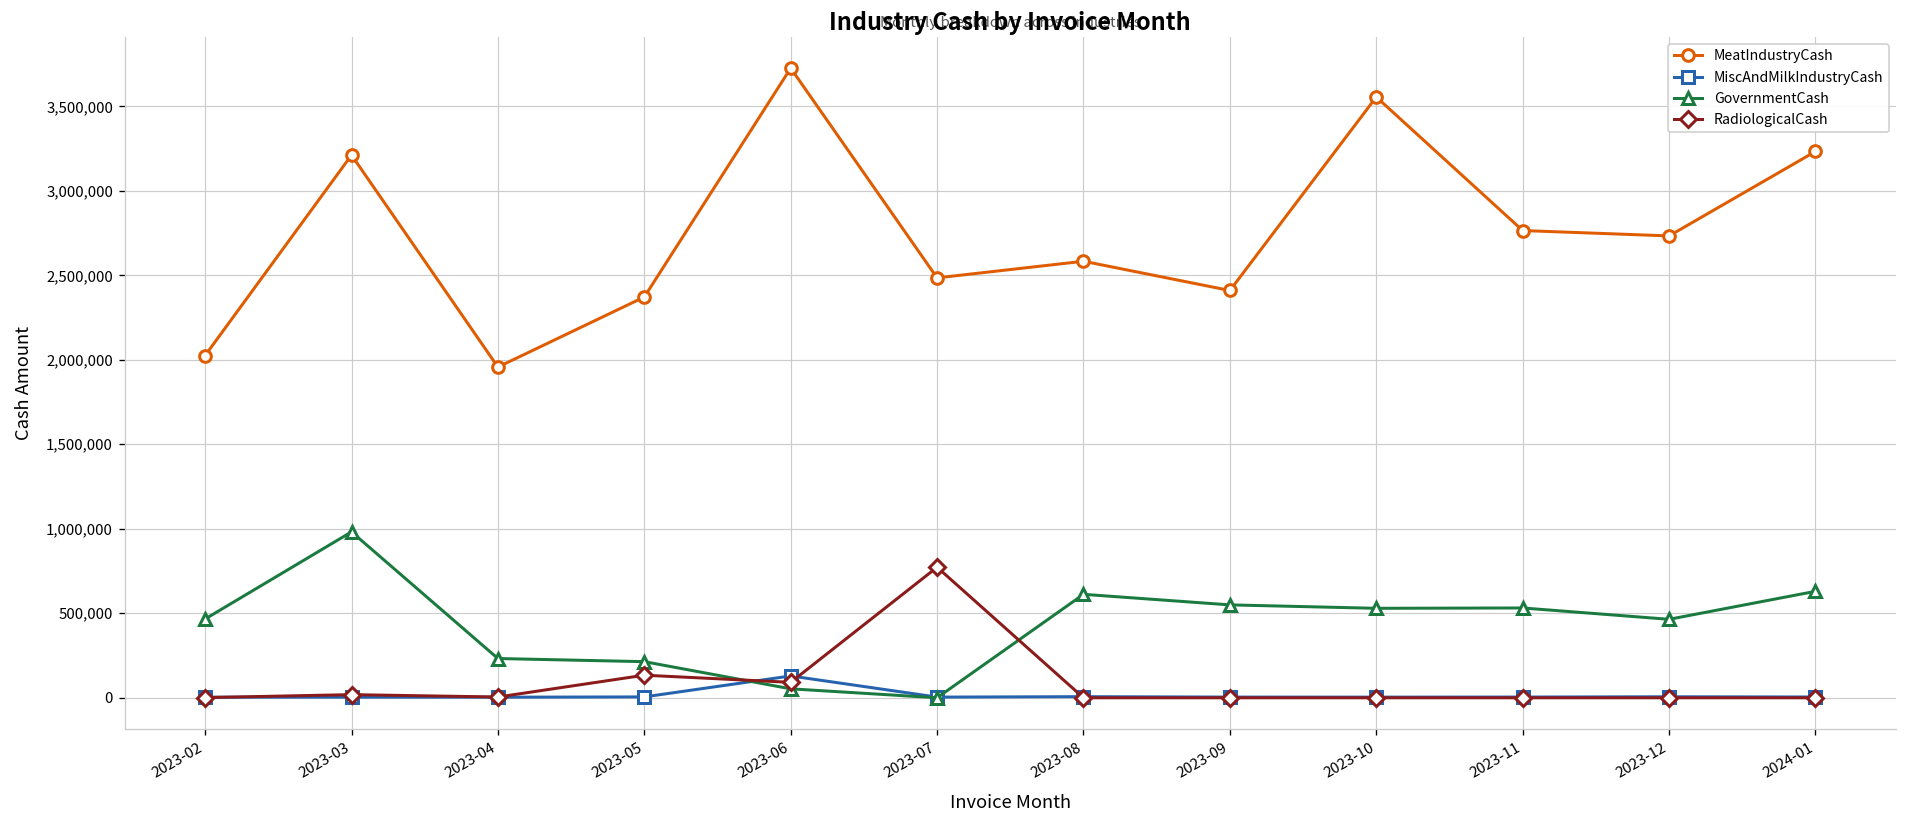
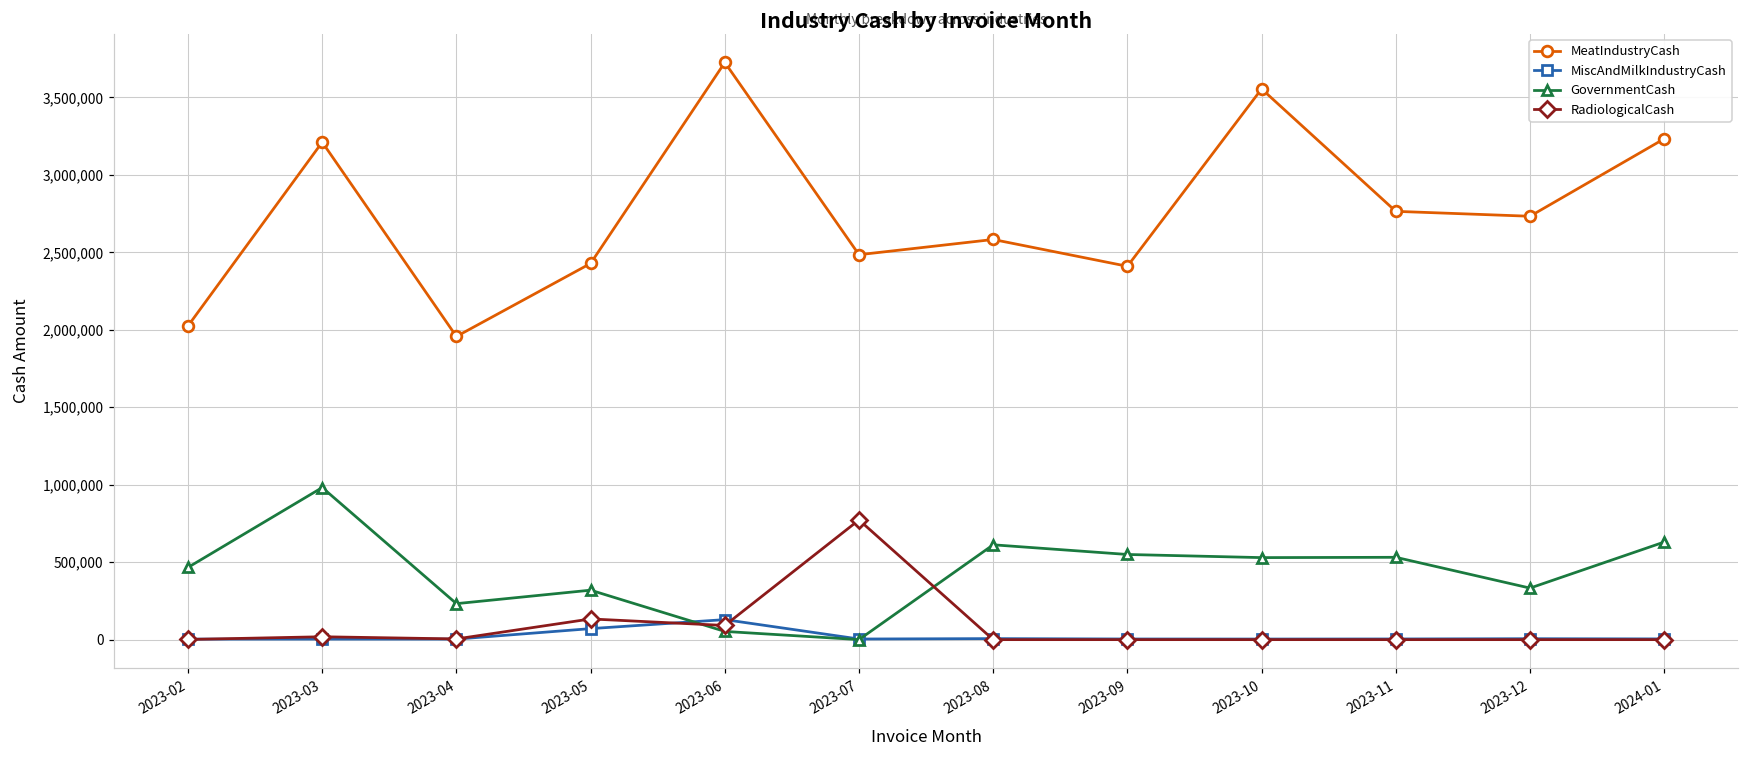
MeatIndustryCash, 2023-05: 2,370,000 -> 2,430,000
MiscAndMilkIndustryCash, 2023-05: 10,000 -> 70,000
GovernmentCash, 2023-05: 210,000 -> 320,000
GovernmentCash, 2023-12: 460,000 -> 330,000
